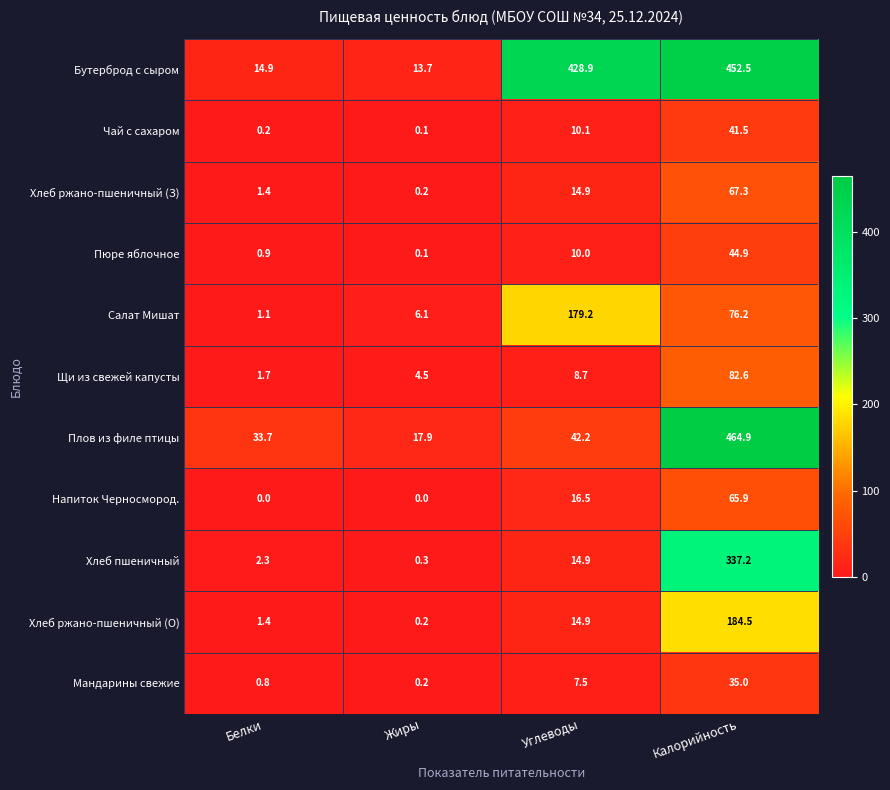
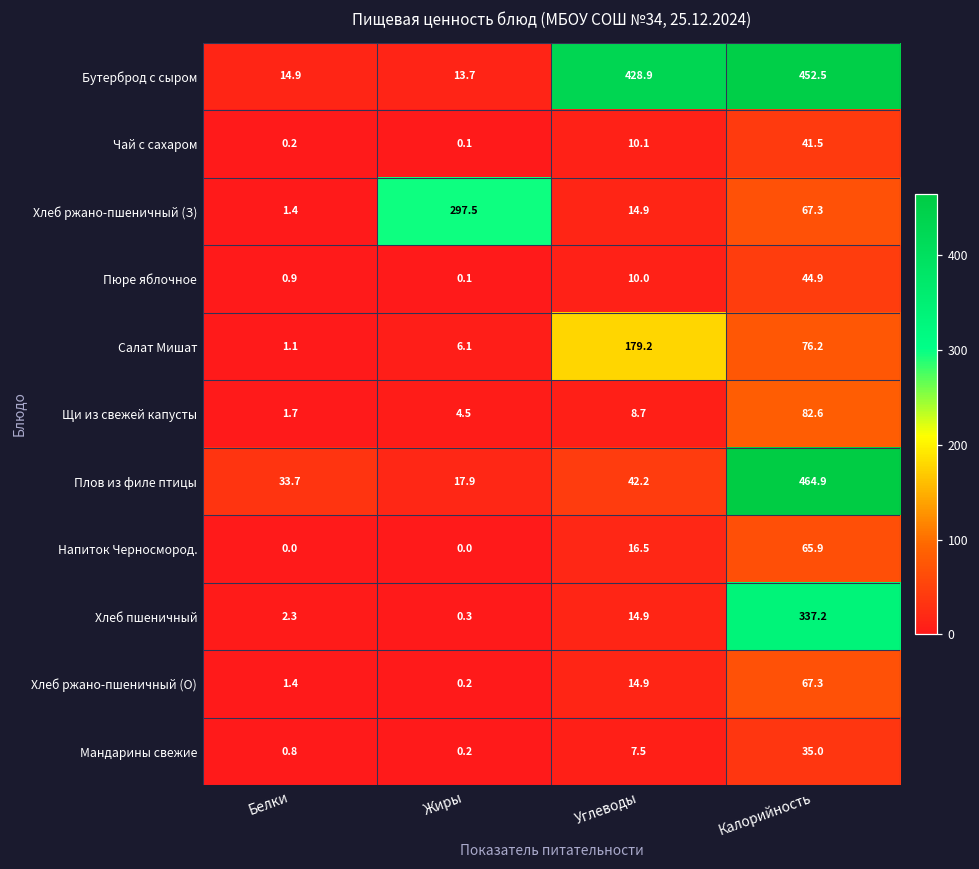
Хлеб ржано-пшеничный (З), Жиры: 0.2 -> 297.5
Хлеб ржано-пшеничный (О), Калорийность: 184.5 -> 67.3
